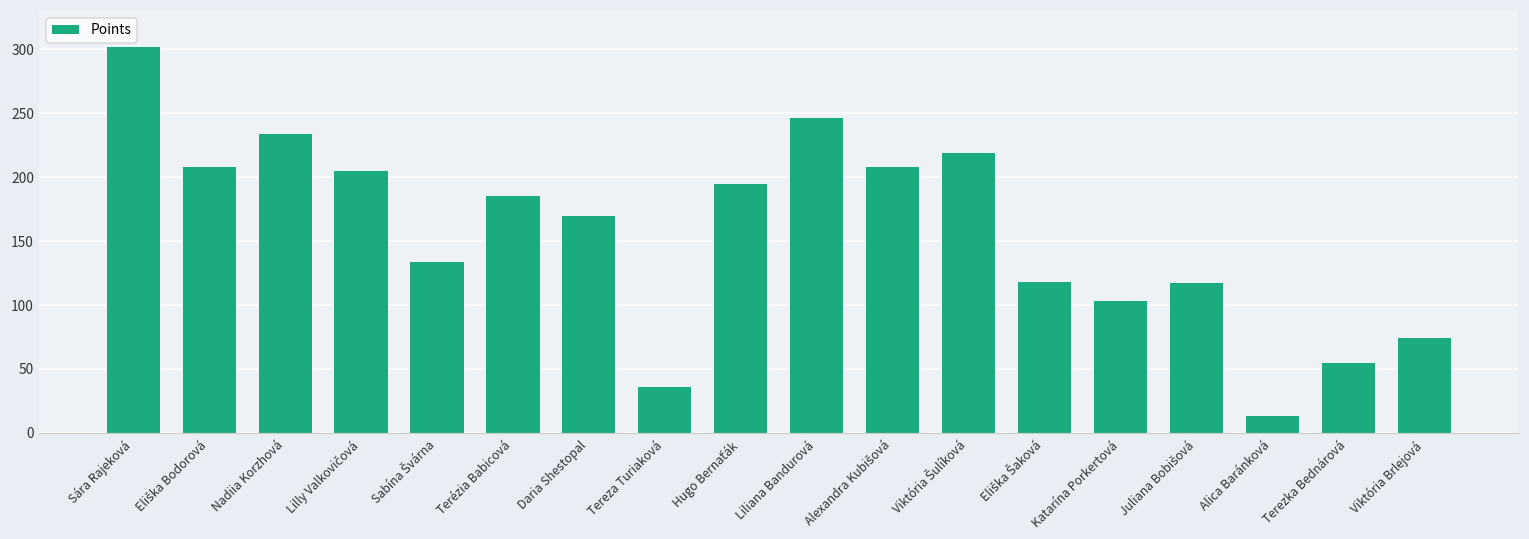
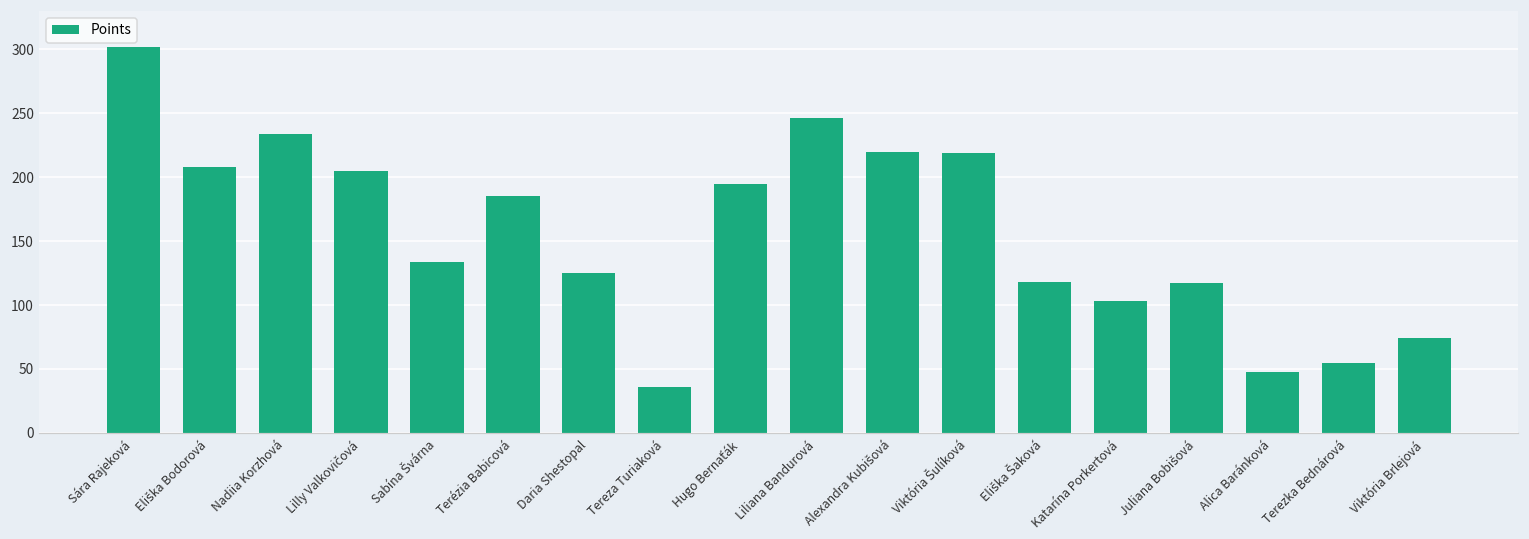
Daria Shestopal: 170 -> 125
Alexandra Kubišová: 208 -> 220
Alica Baránková: 13 -> 48
